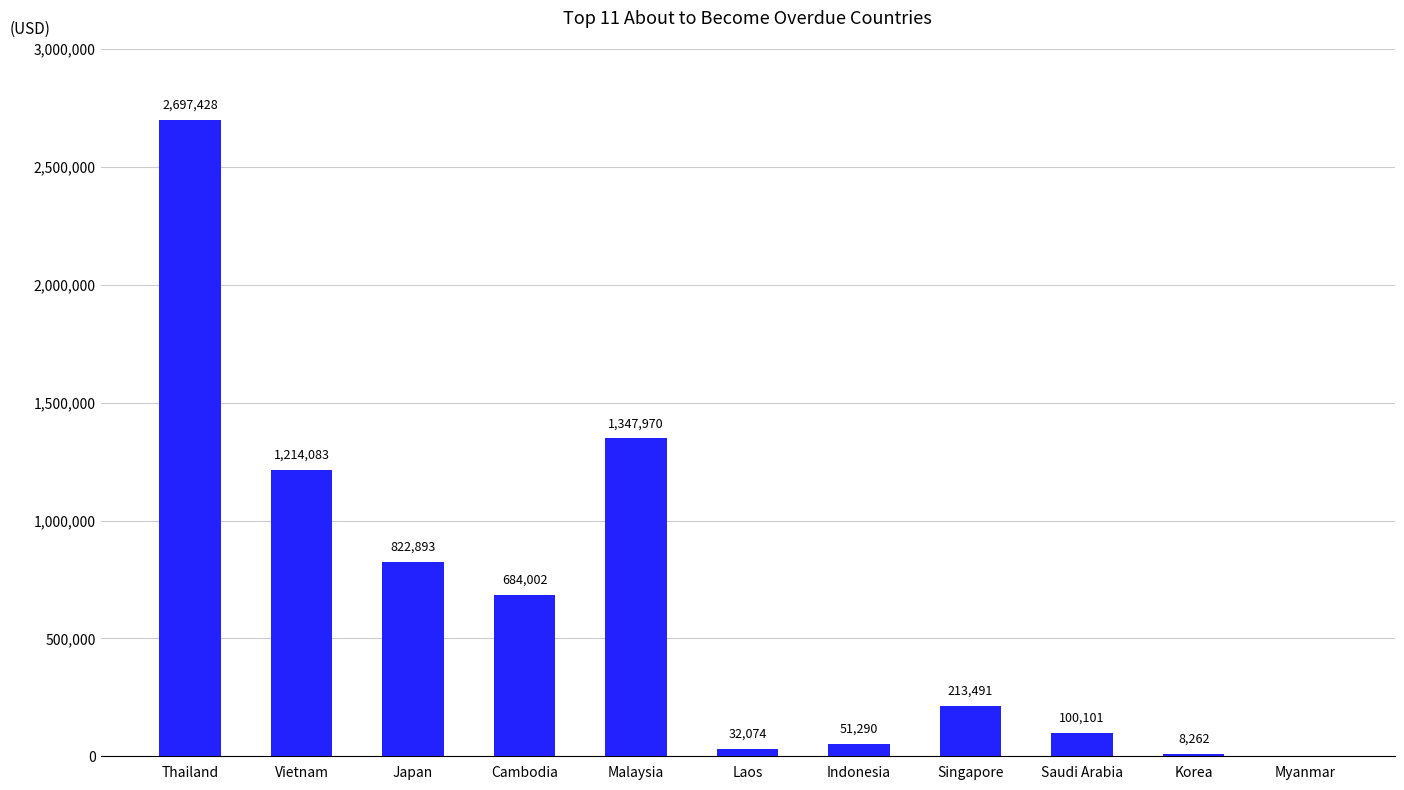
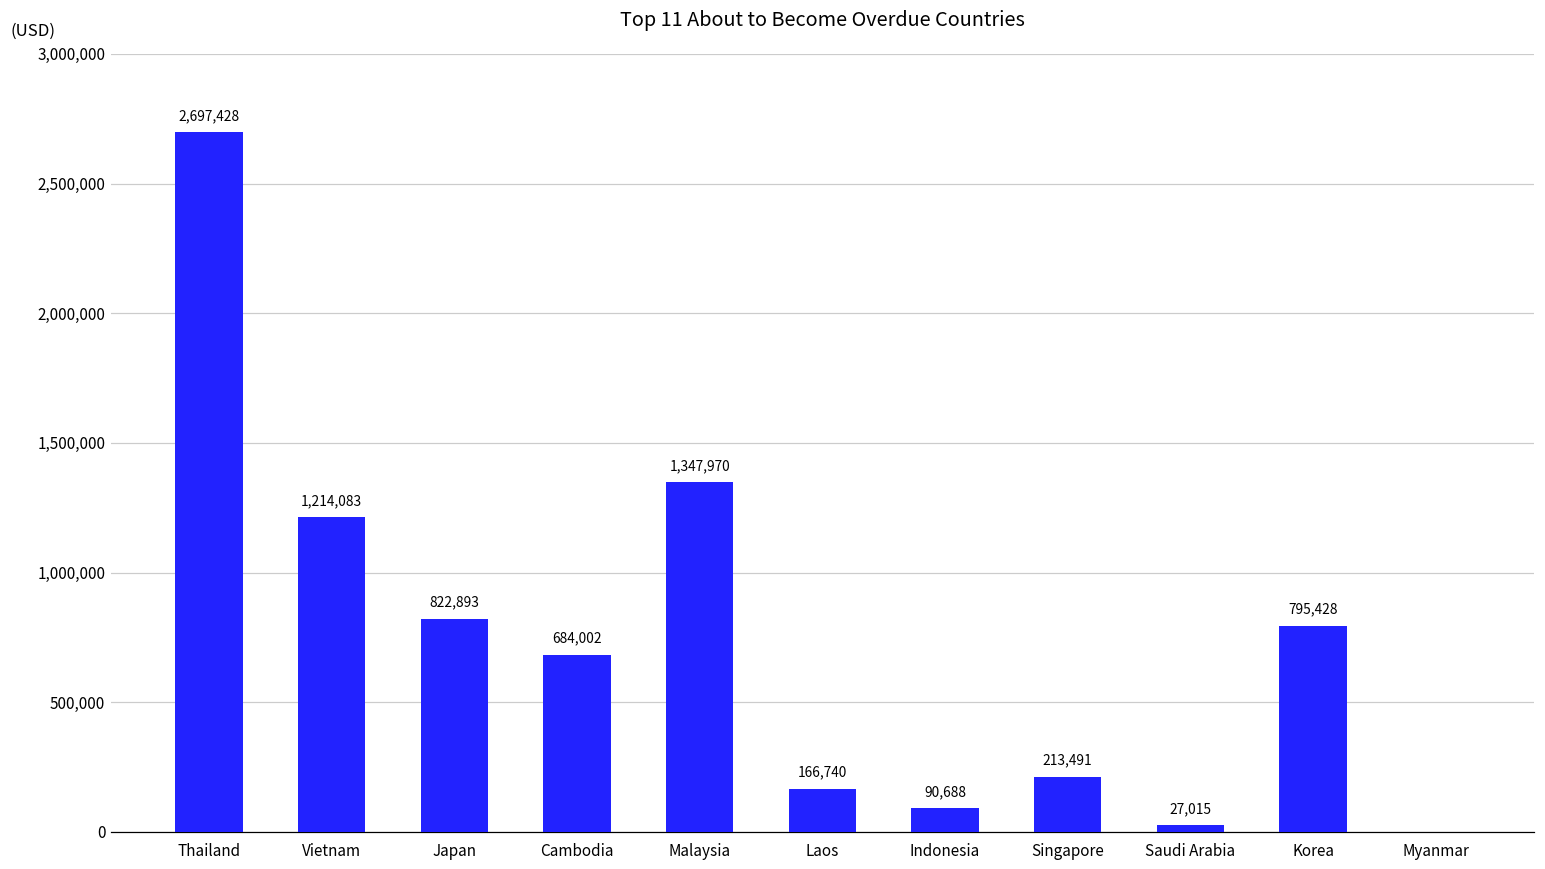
Laos: 32,074 -> 166,740
Indonesia: 51,290 -> 90,688
Saudi Arabia: 100,101 -> 27,015
Korea: 8,262 -> 795,428
